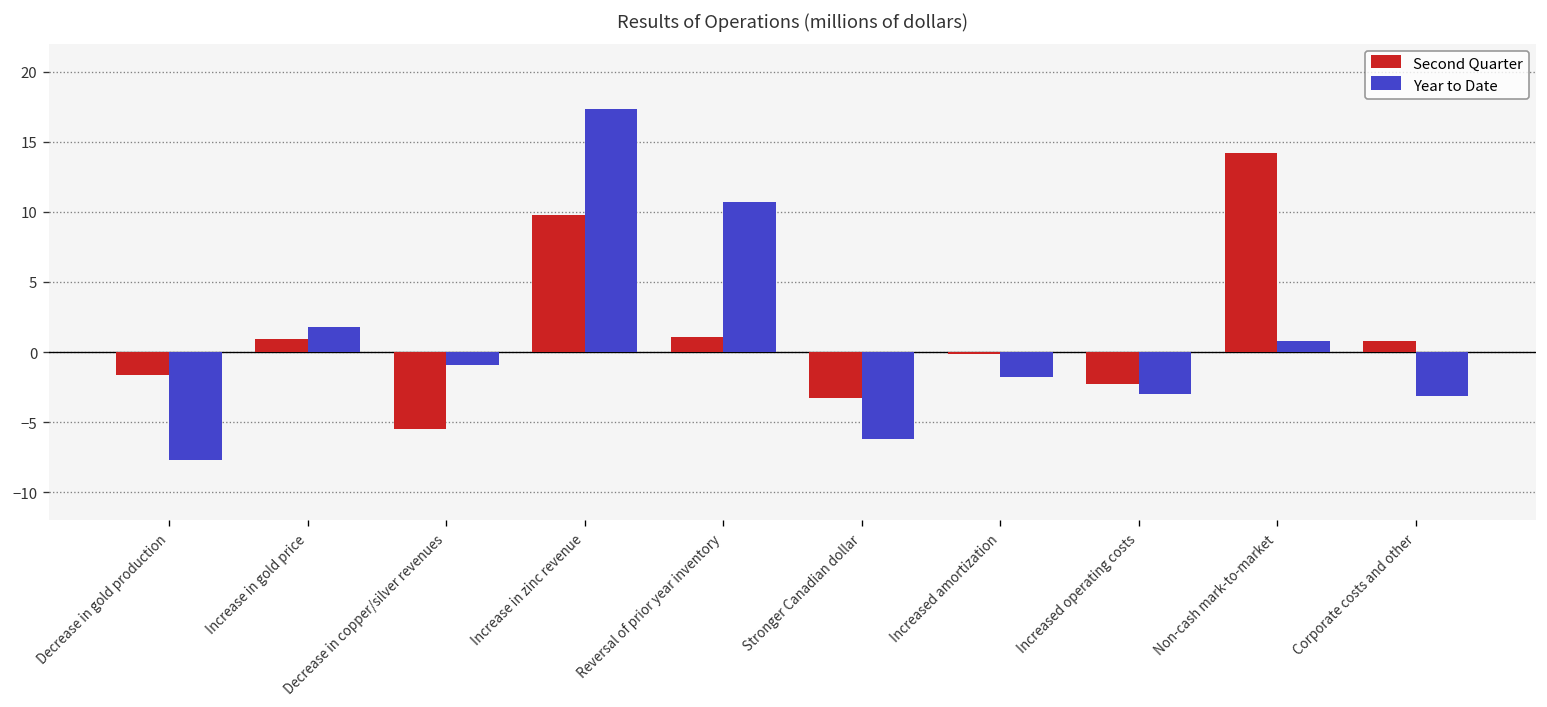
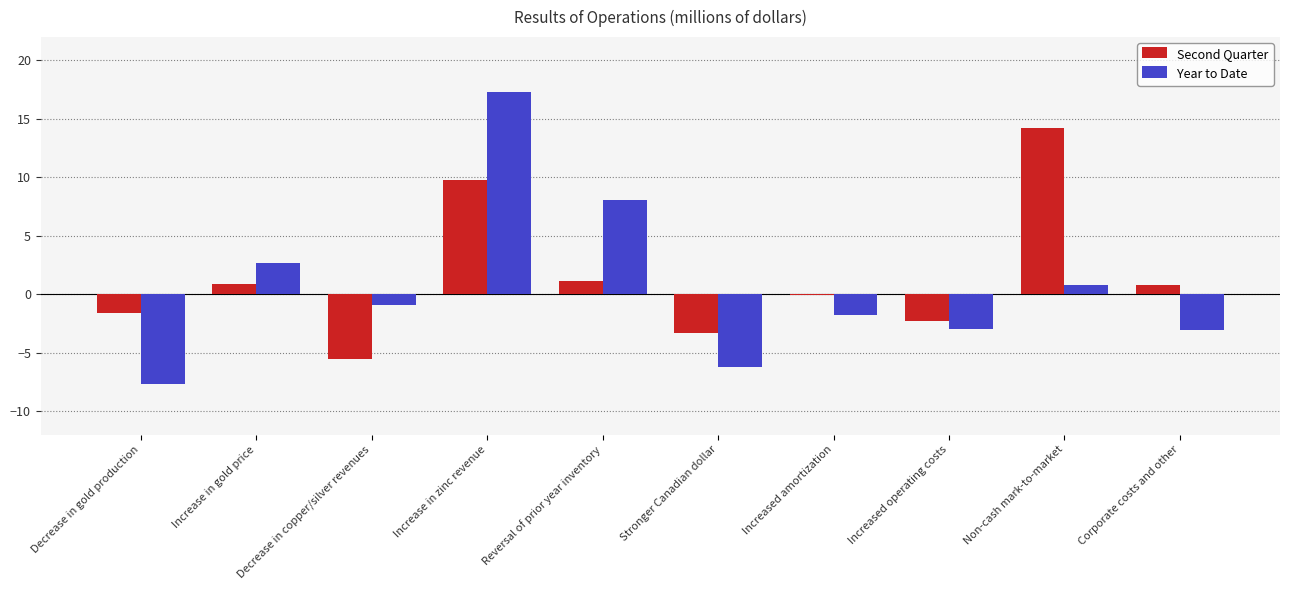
Year to Date, Increase in gold price: 1.8 -> 2.7
Year to Date, Reversal of prior year inventory: 10.7 -> 8.1
